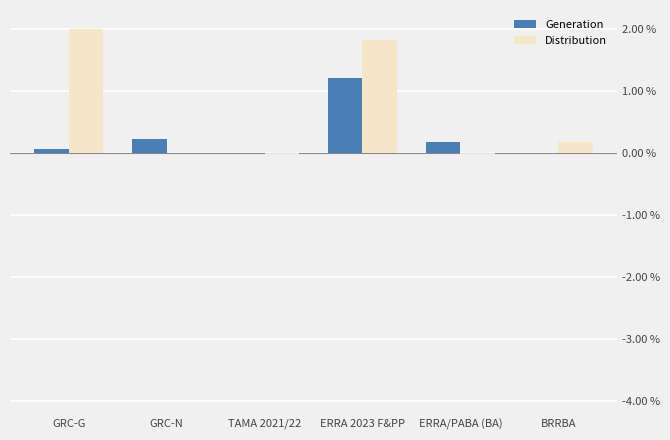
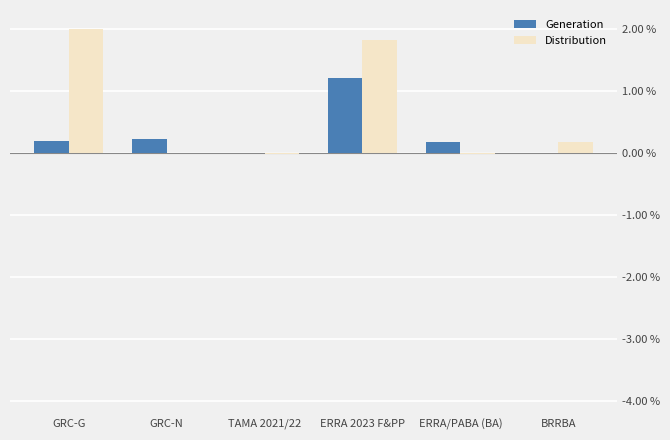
Generation, GRC-G: 0.1 % -> 0.2 %
